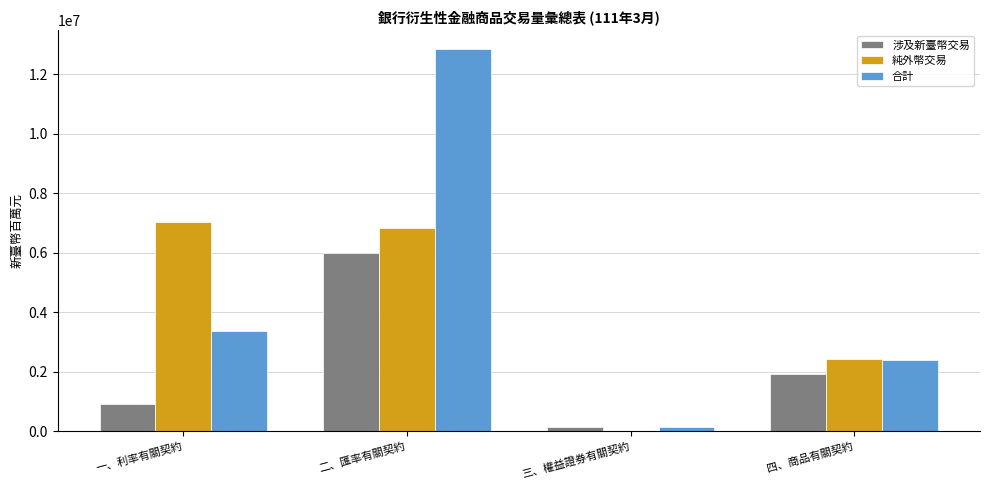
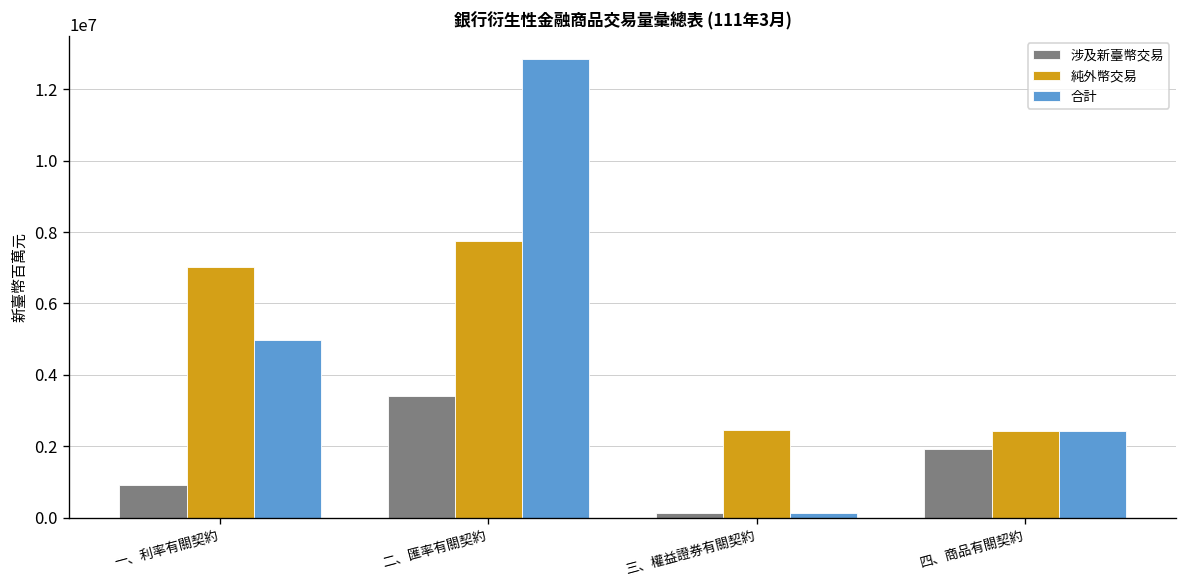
合計, 一、利率有關契約: 3400000 -> 5000000
涉及新臺幣交易, 二、匯率有關契約: 6000000 -> 3400000
純外幣交易, 二、匯率有關契約: 6800000 -> 7800000
純外幣交易, 三、權益證券有關契約: 0 -> 2500000
